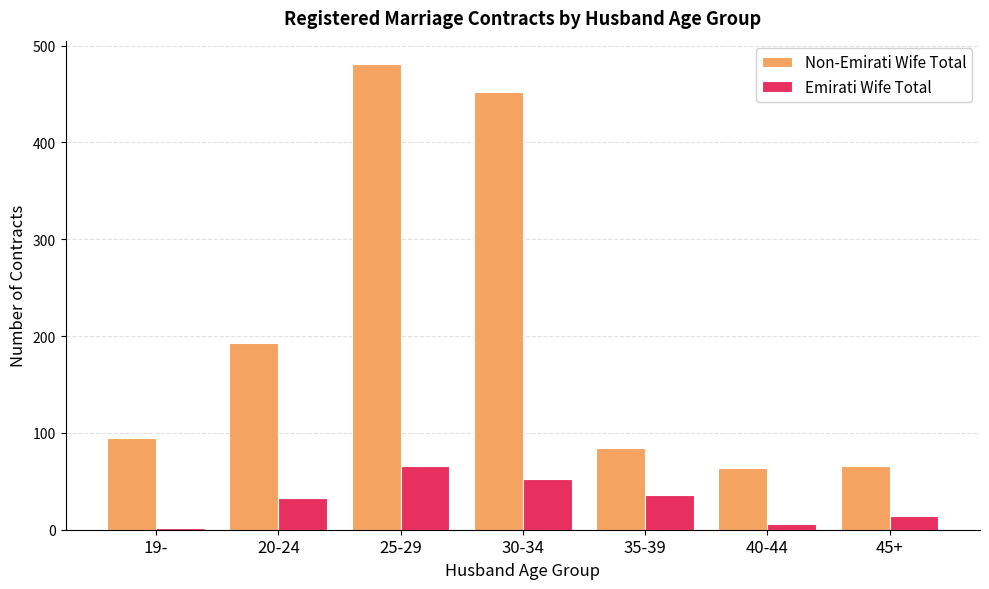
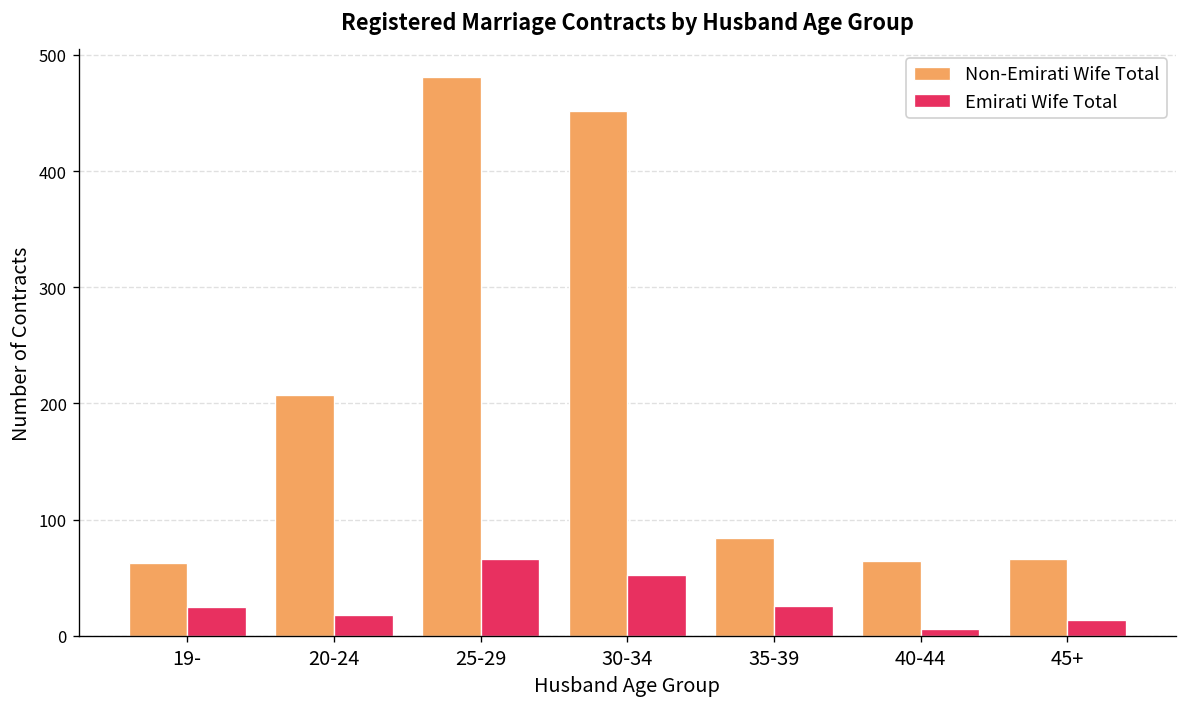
Non-Emirati Wife Total, 19-: 100 -> 60
Emirati Wife Total, 19-: 0 -> 30
Non-Emirati Wife Total, 20-24: 190 -> 210
Emirati Wife Total, 20-24: 30 -> 20
Emirati Wife Total, 35-39: 40 -> 30
